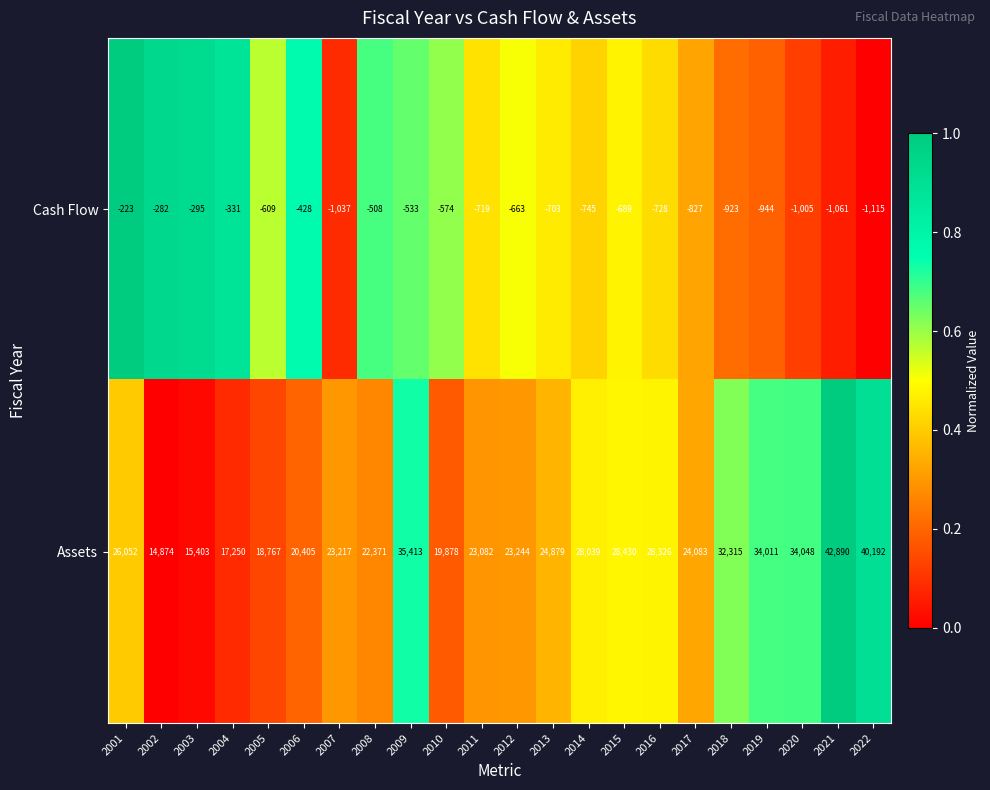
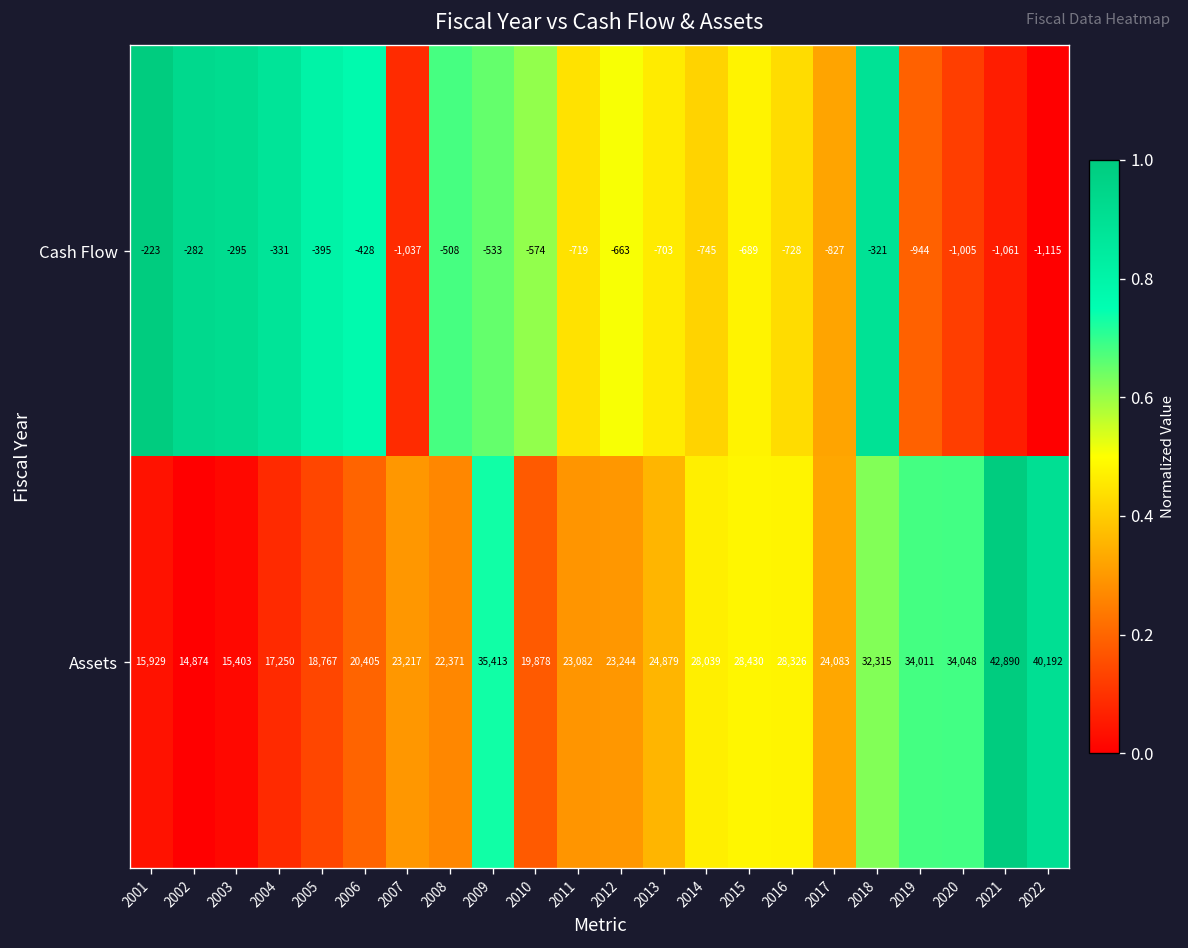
Cash Flow, 2005: -609 -> -395
Cash Flow, 2018: -923 -> -321
Assets, 2001: 26,052 -> 15,929
